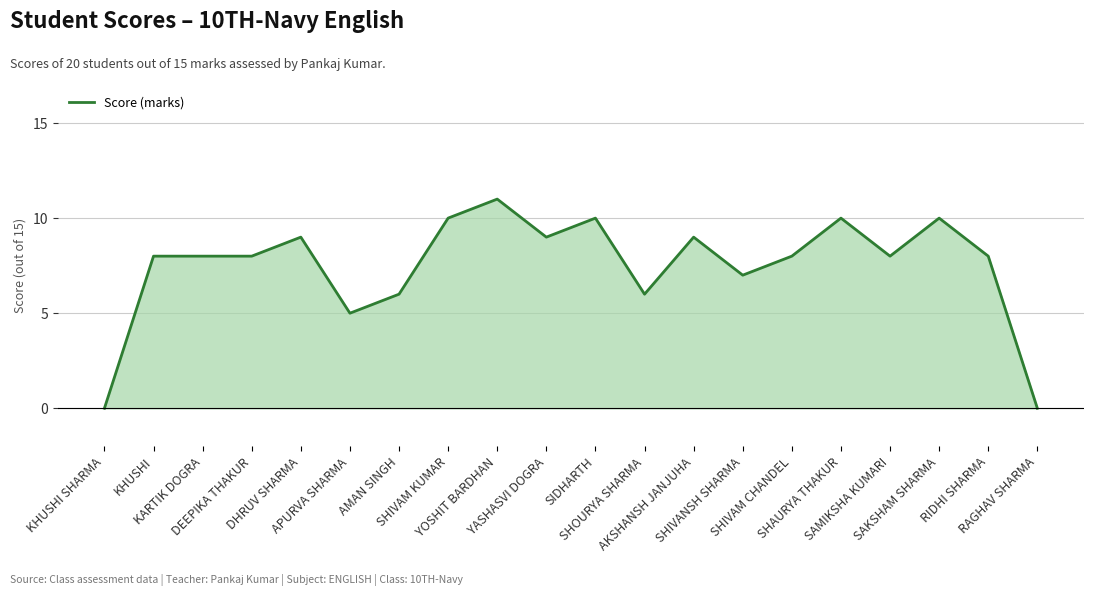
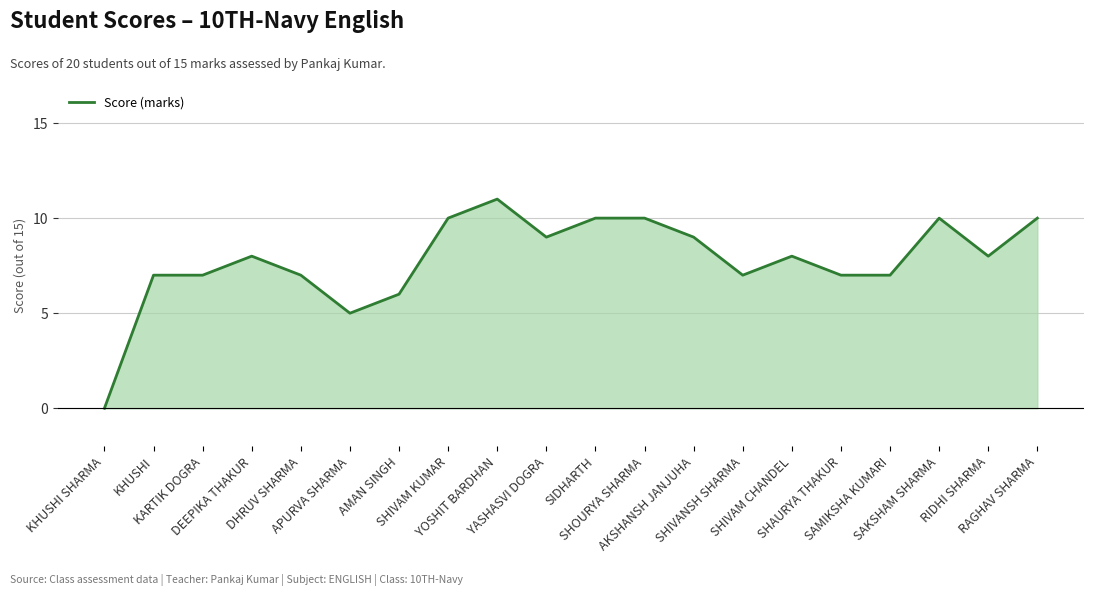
KHUSHI: 8 -> 7
KARTIK DOGRA: 8 -> 7
DHRUV SHARMA: 9 -> 7
SHOURYA SHARMA: 6 -> 10
SHAURYA THAKUR: 10 -> 7
SAMIKSHA KUMARI: 8 -> 7
RAGHAV SHARMA: 0 -> 10
